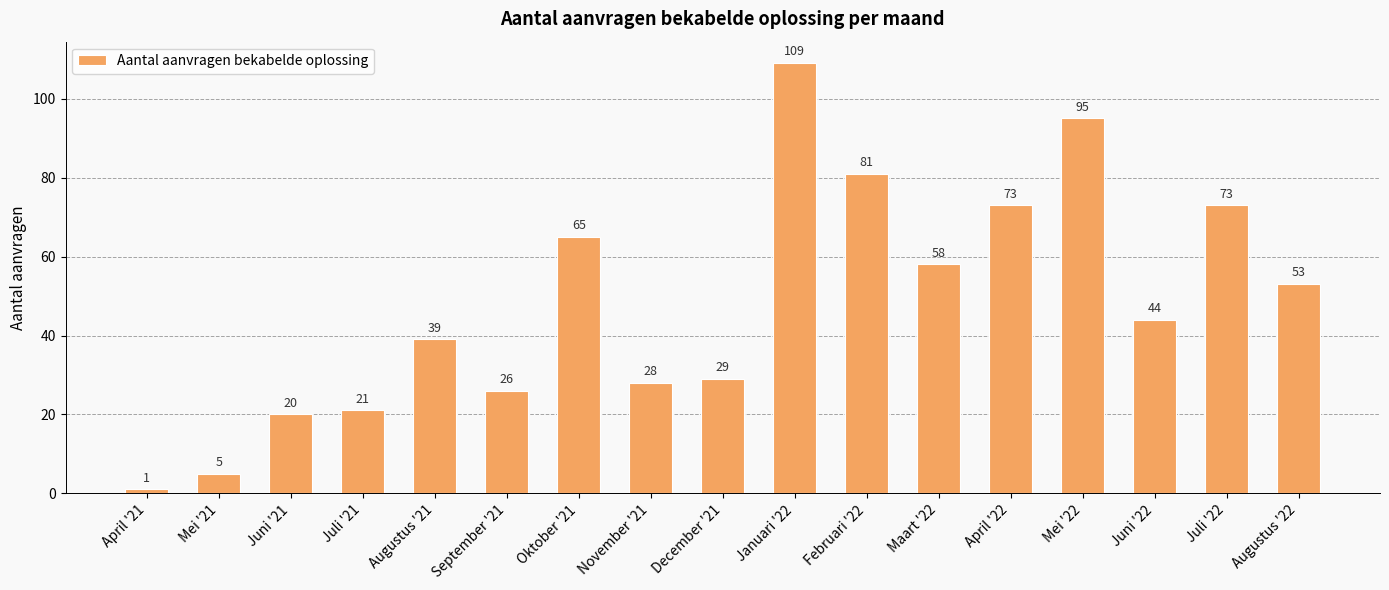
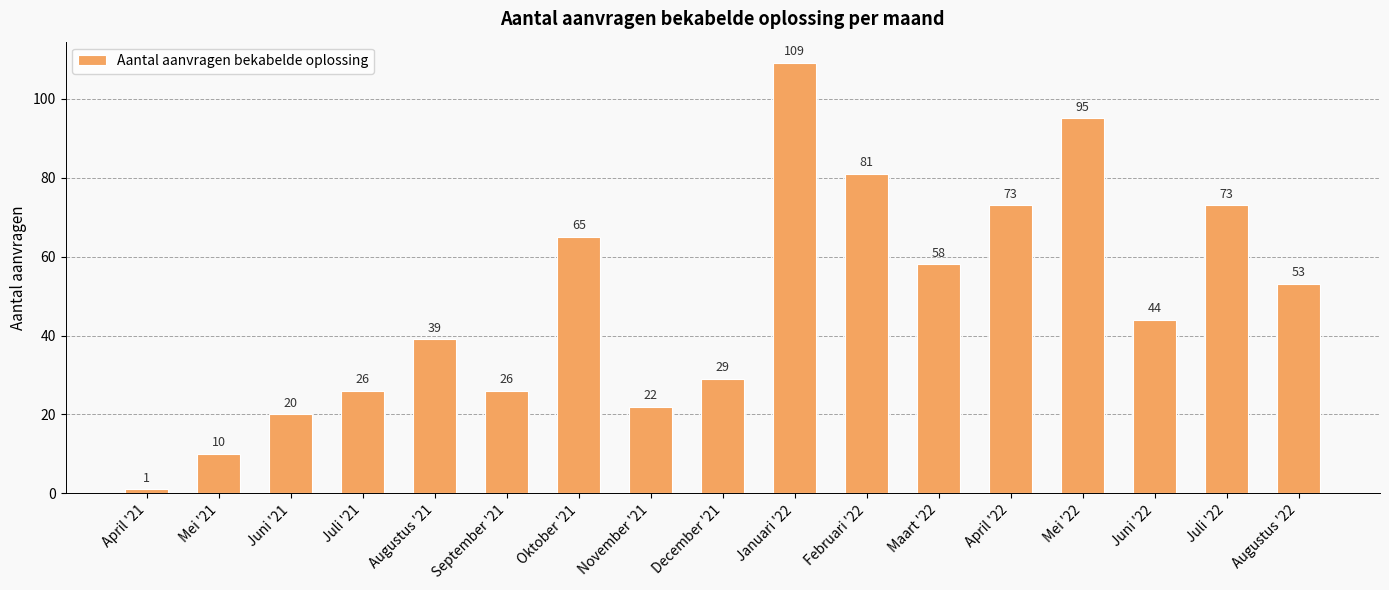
Mei '21: 5 -> 10
Juli '21: 21 -> 26
November '21: 28 -> 22
